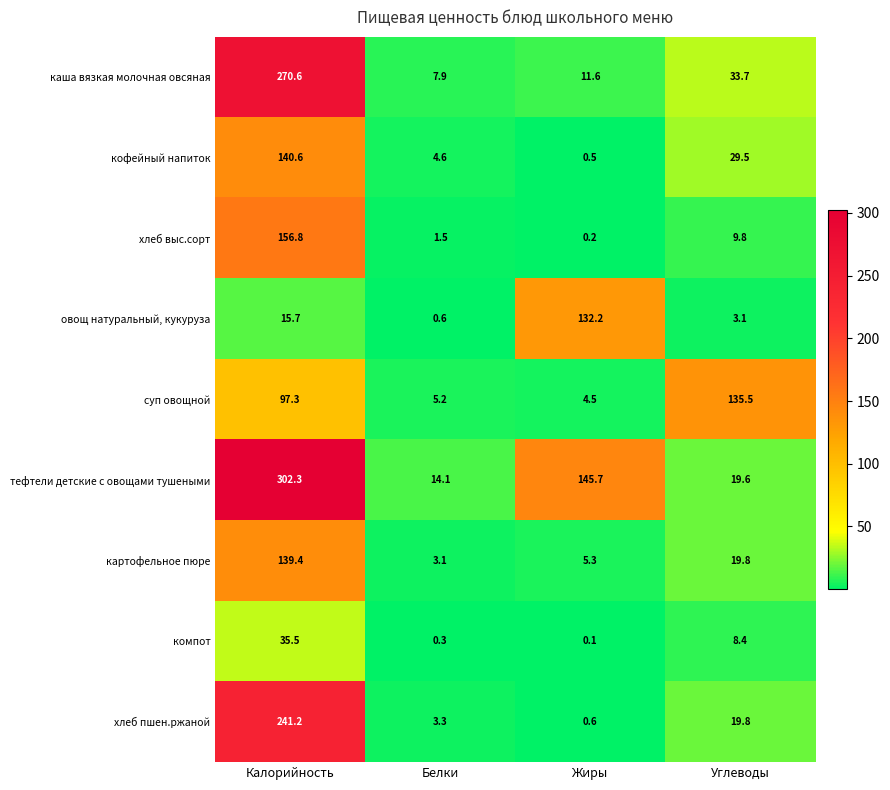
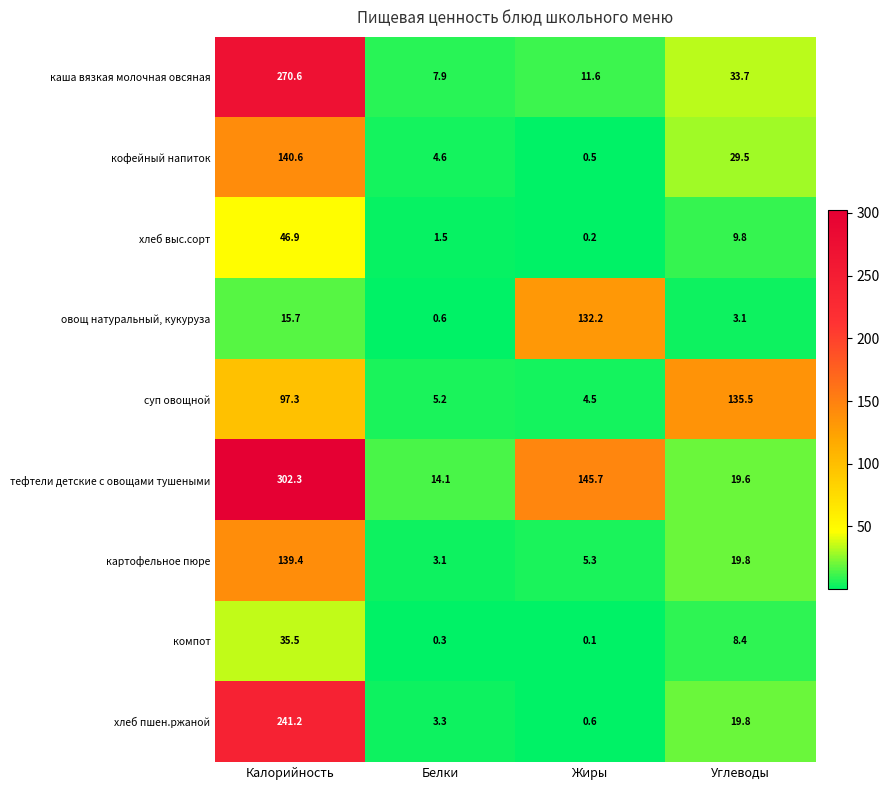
хлеб выс.сорт, Калорийность: 156.8 -> 46.9
